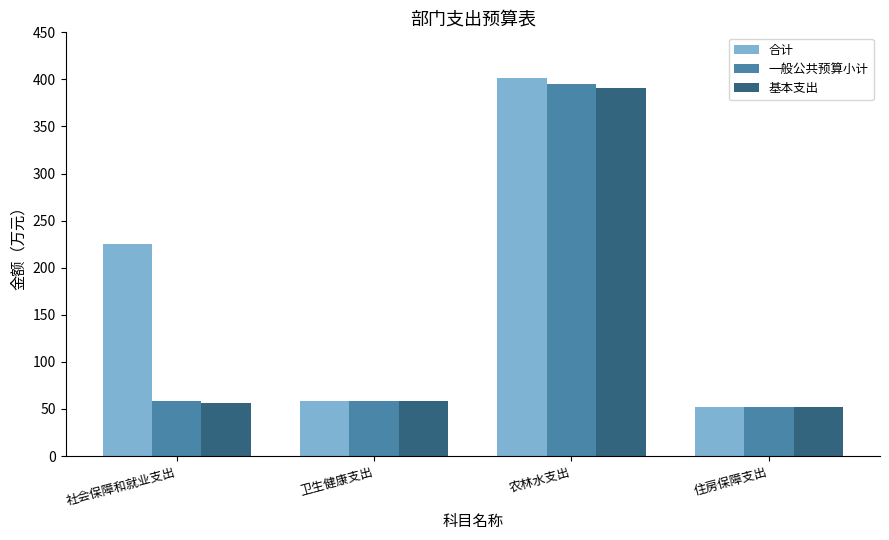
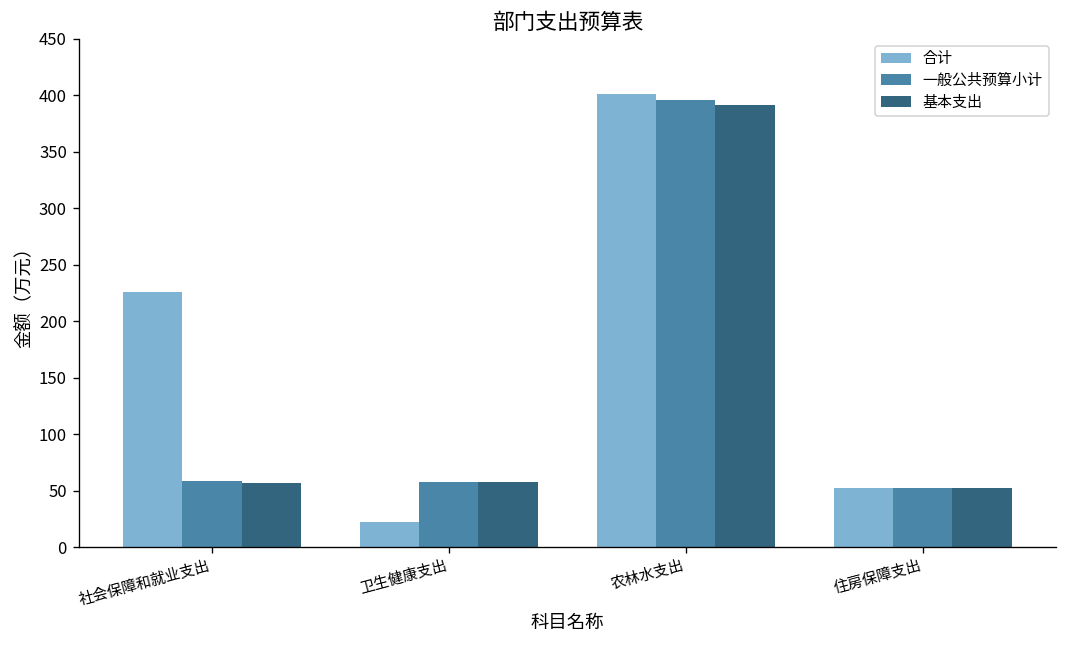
合计, 卫生健康支出: 60 -> 20
